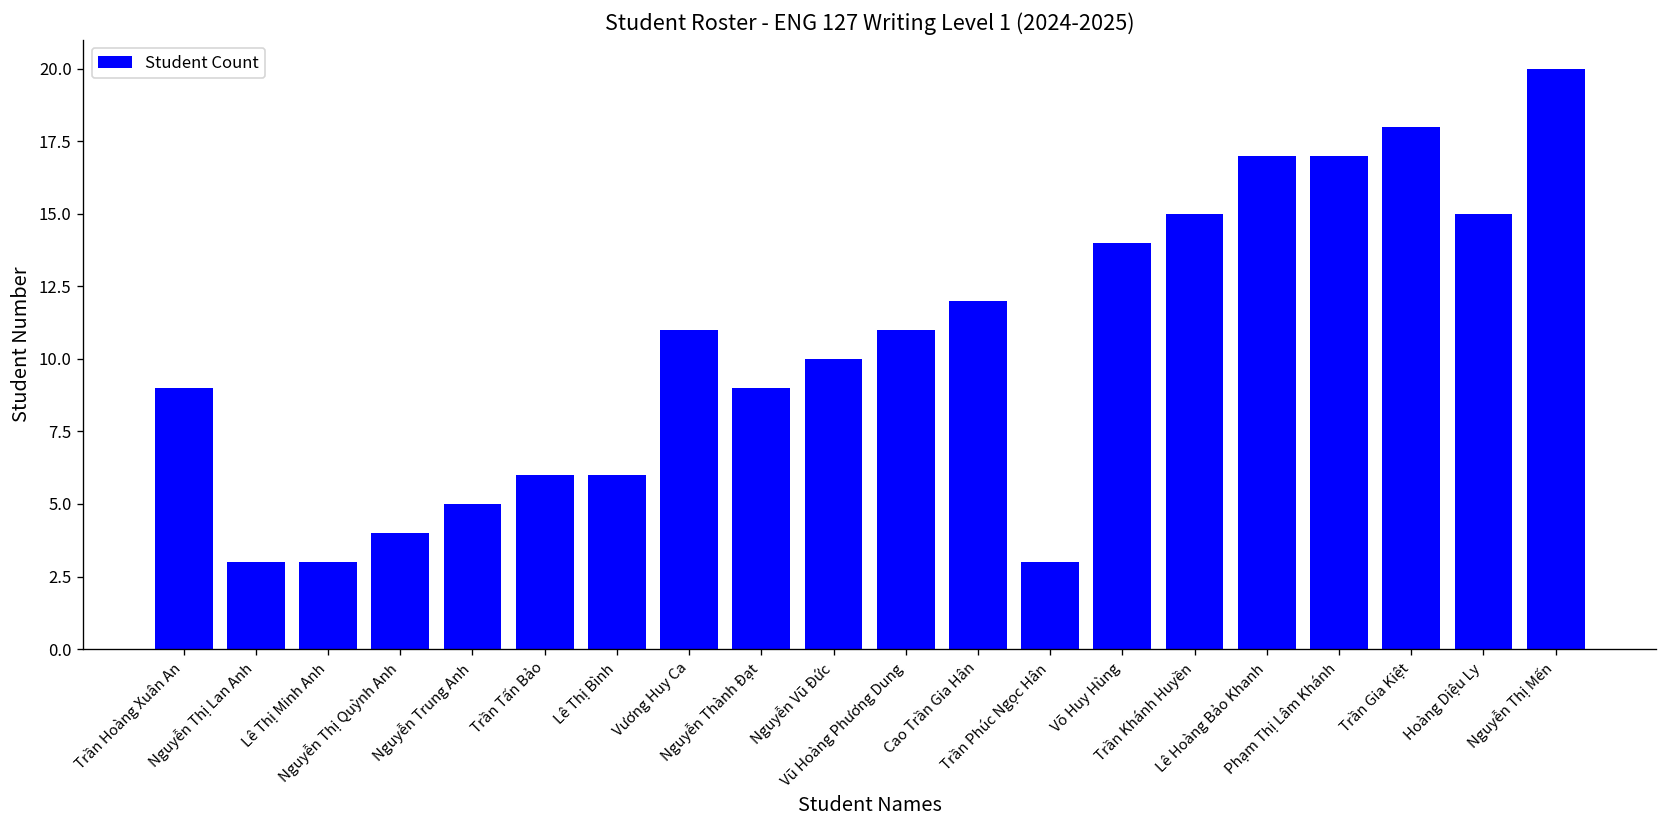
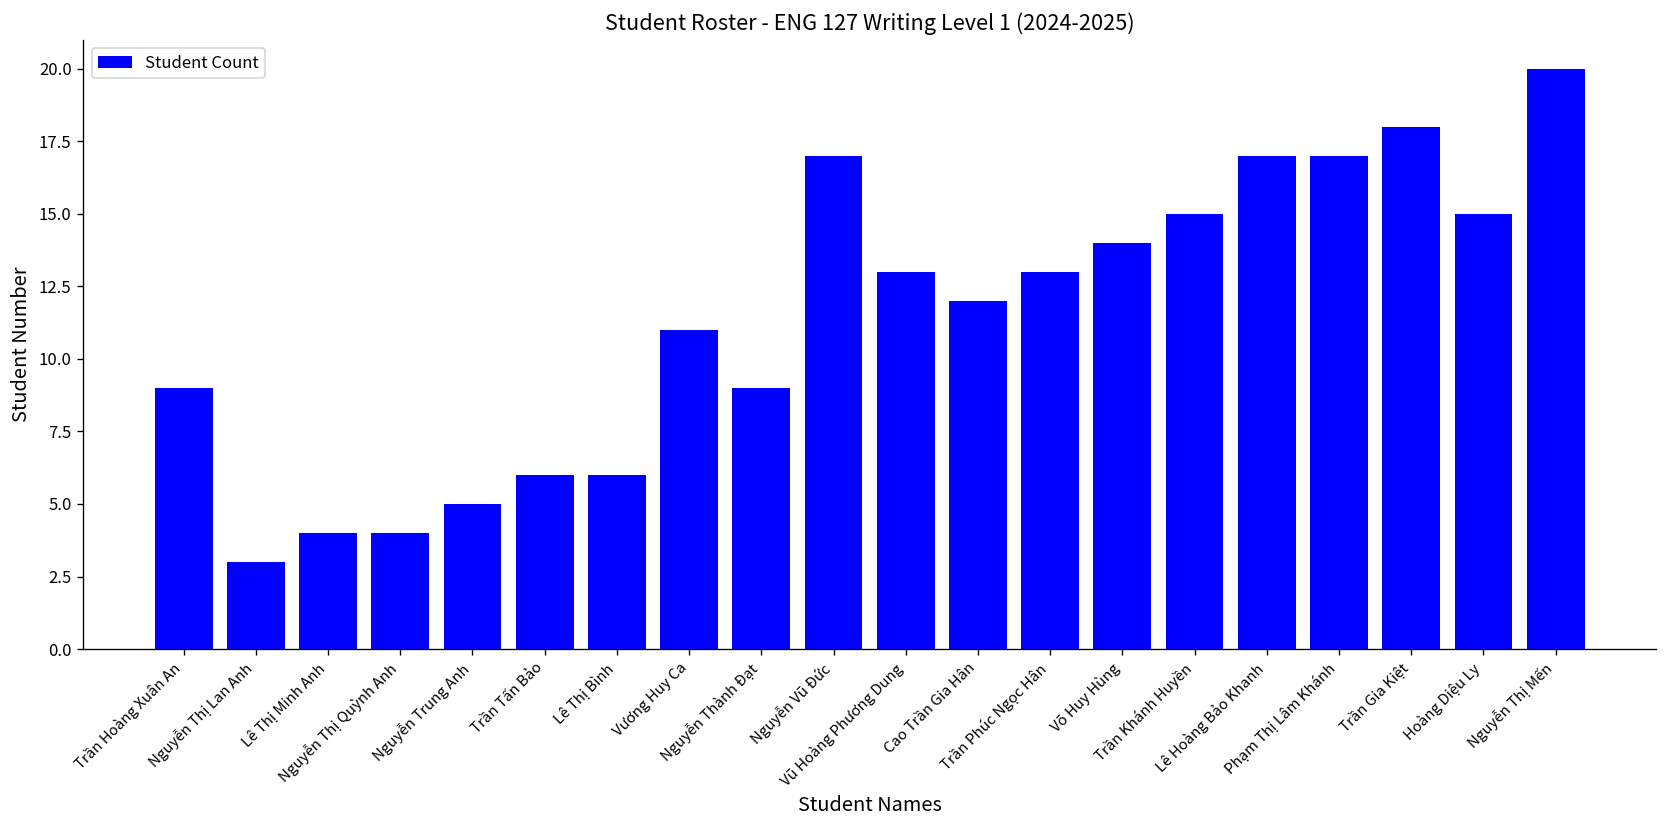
Lê Thị Minh Anh: 3 -> 4
Nguyễn Vũ Đức: 10 -> 17
Vũ Hoàng Phương Dung: 11 -> 13
Trần Phúc Ngọc Hân: 3 -> 13
